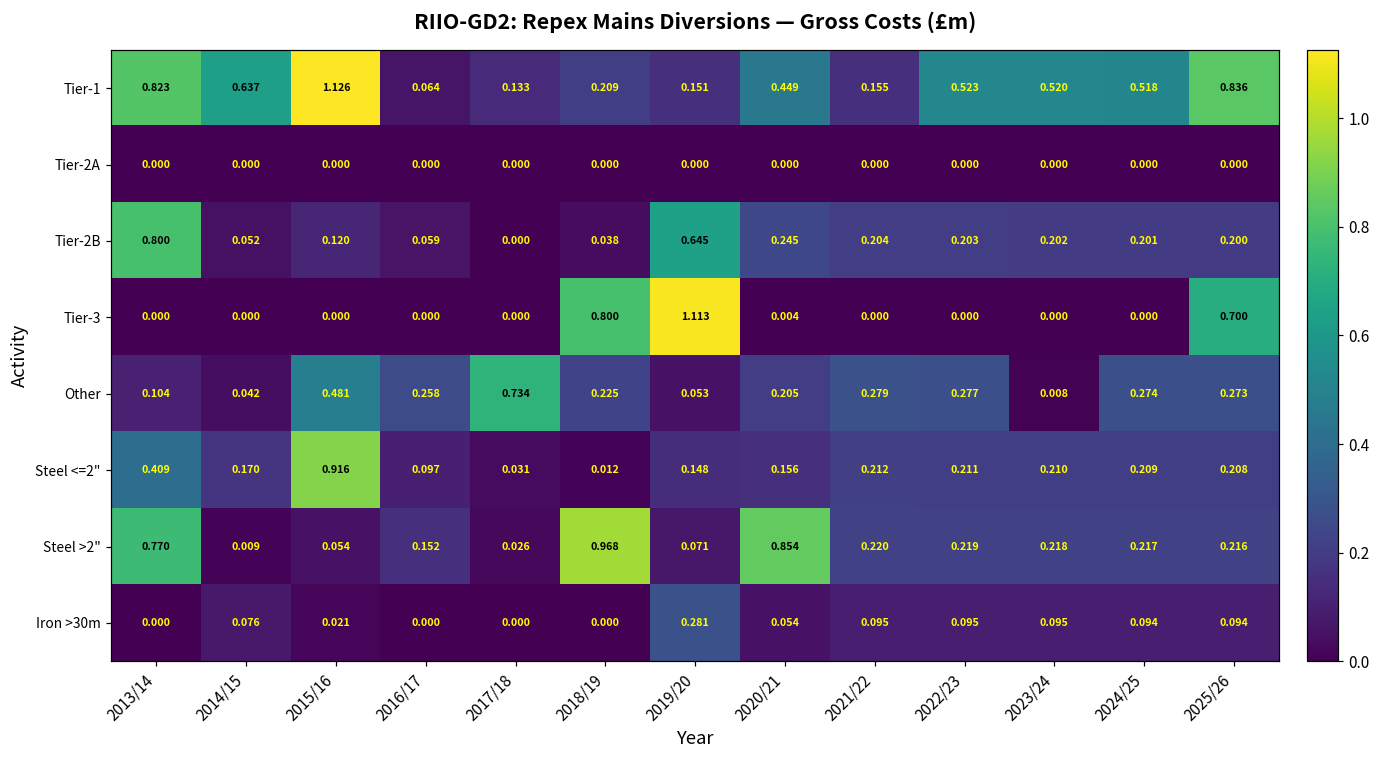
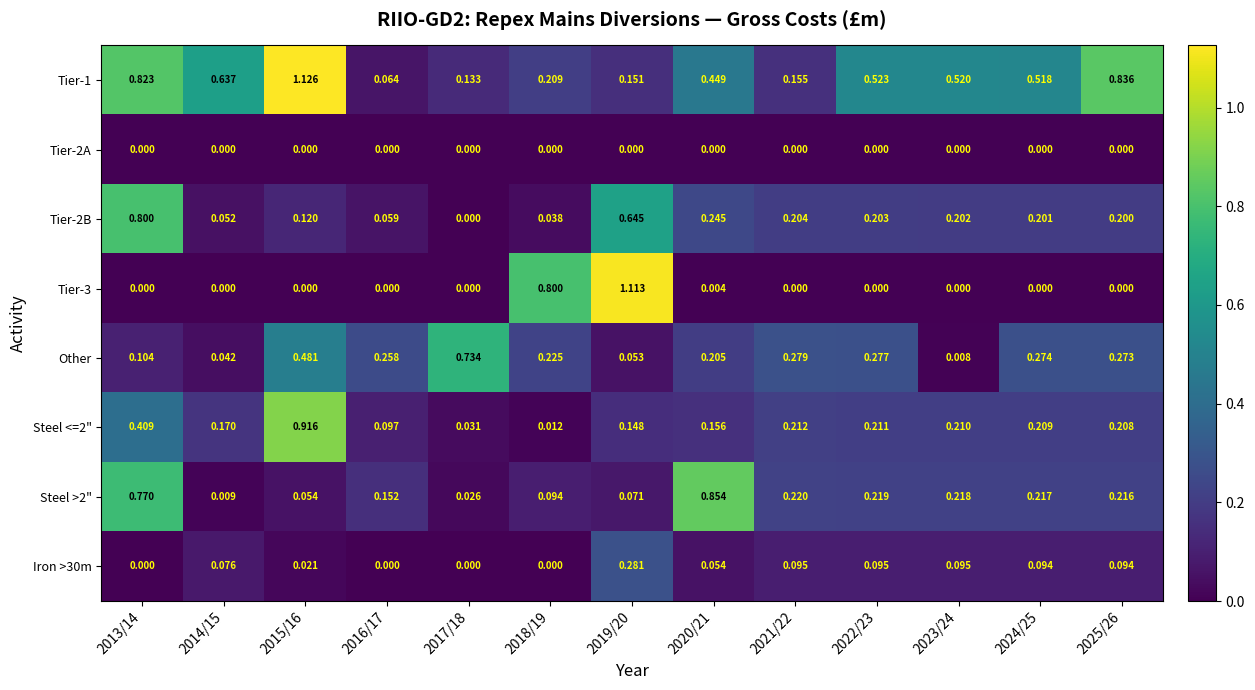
Tier-3, 2025/26: 0.700 -> 0.000
Steel >2", 2018/19: 0.968 -> 0.094
